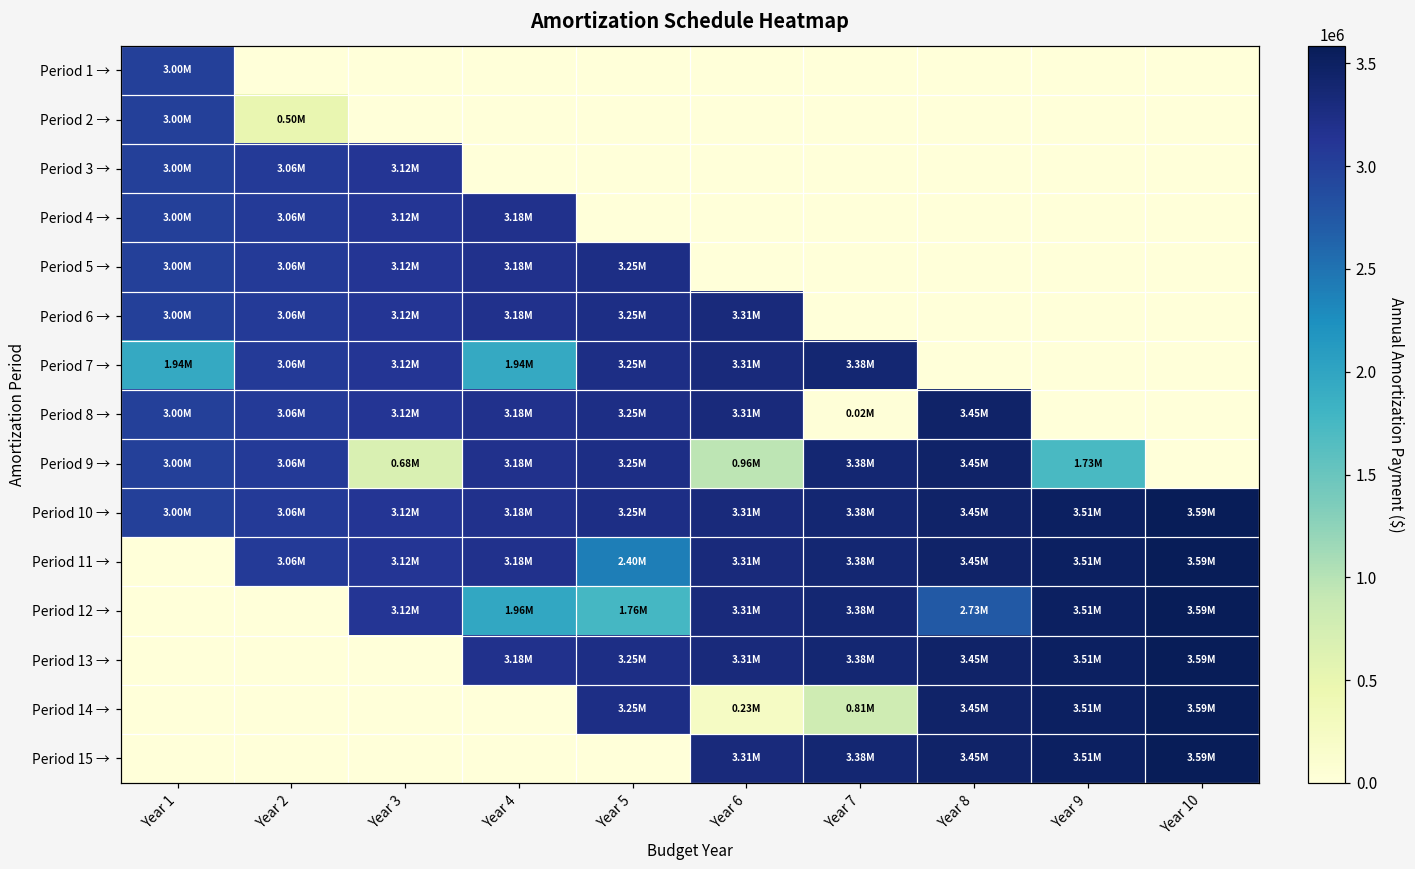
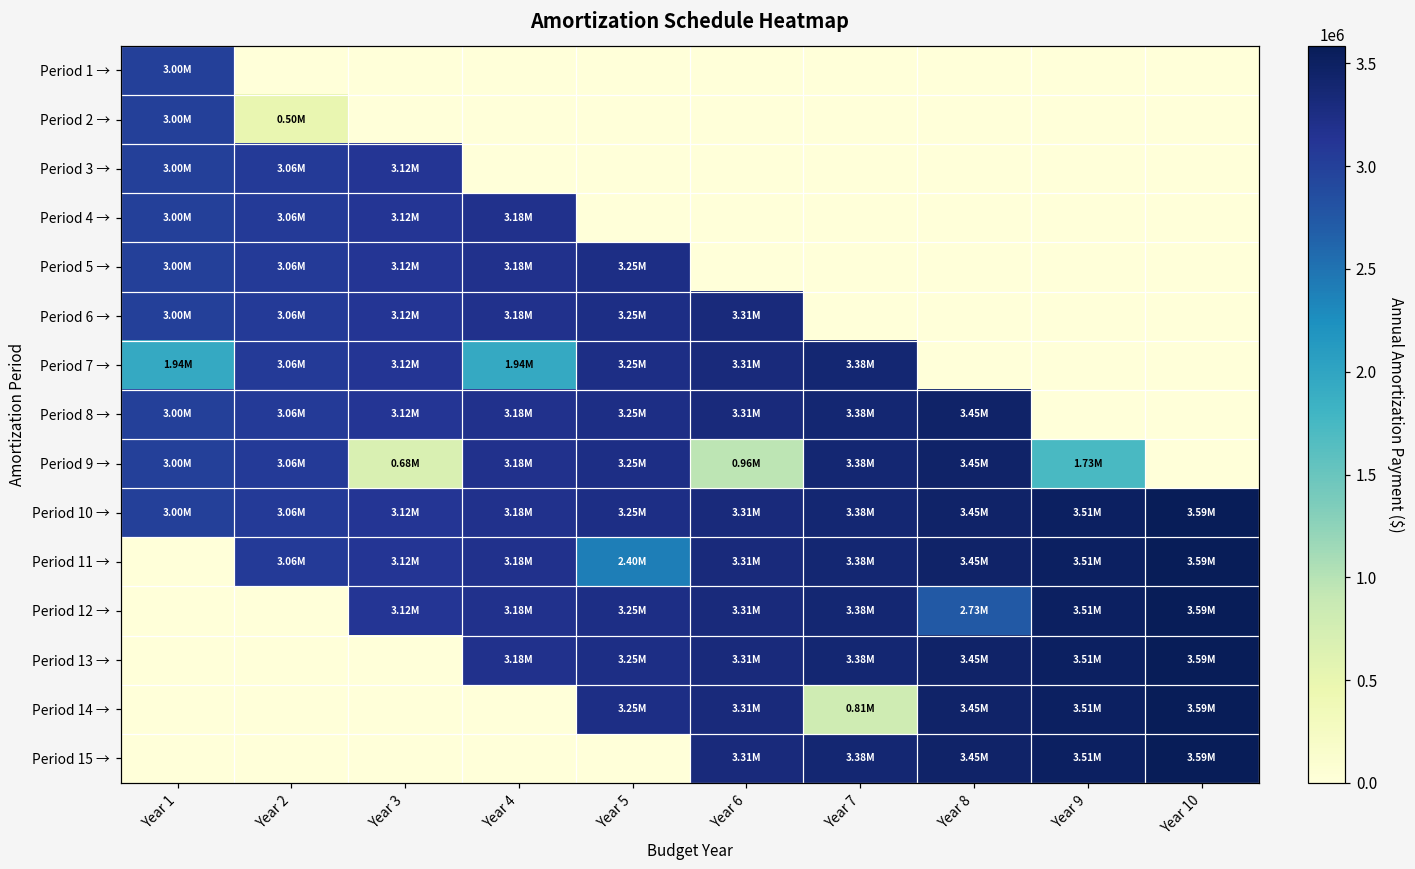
Period 8 →, Year 7: 0.02M -> 3.38M
Period 12 →, Year 4: 1.96M -> 3.18M
Period 12 →, Year 5: 1.76M -> 3.25M
Period 14 →, Year 6: 0.23M -> 3.31M
